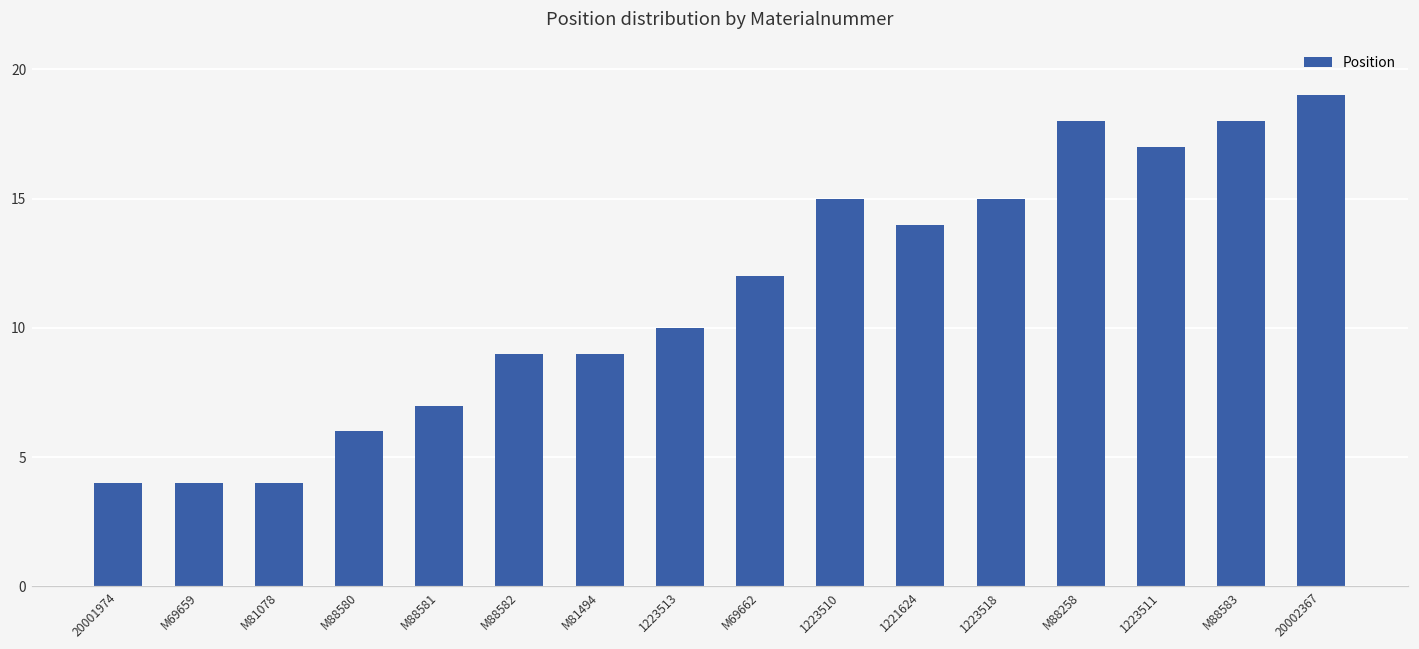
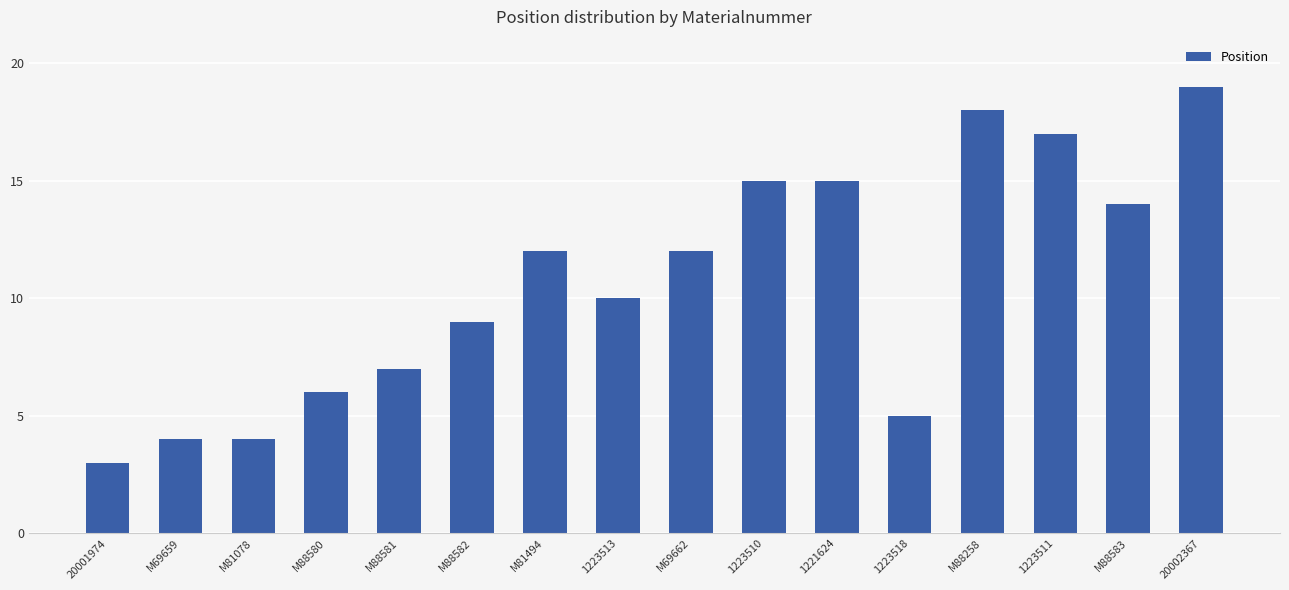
20001974: 4 -> 3
M81494: 9 -> 12
1221624: 14 -> 15
1223518: 15 -> 5
M88583: 18 -> 14
